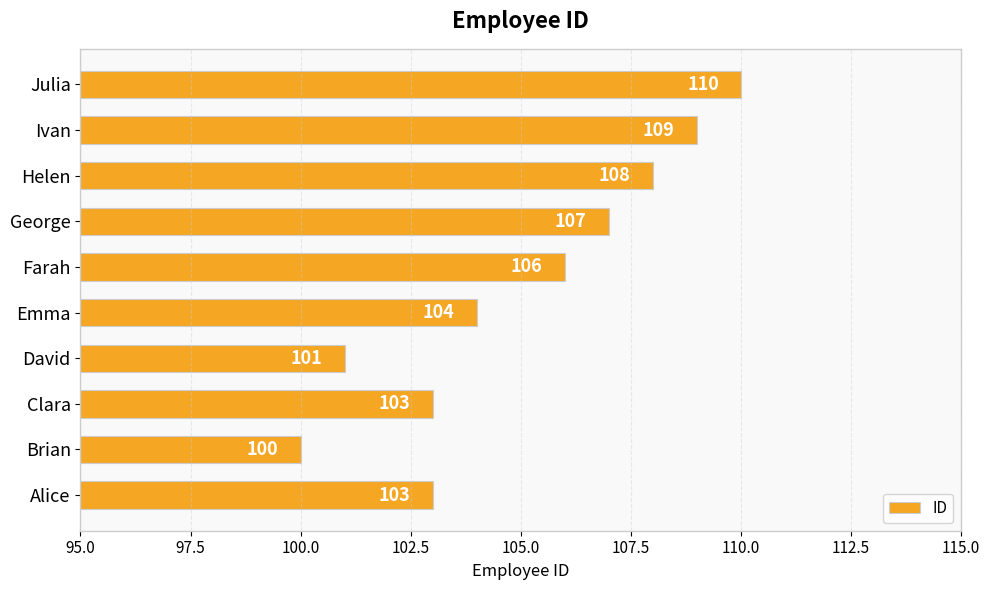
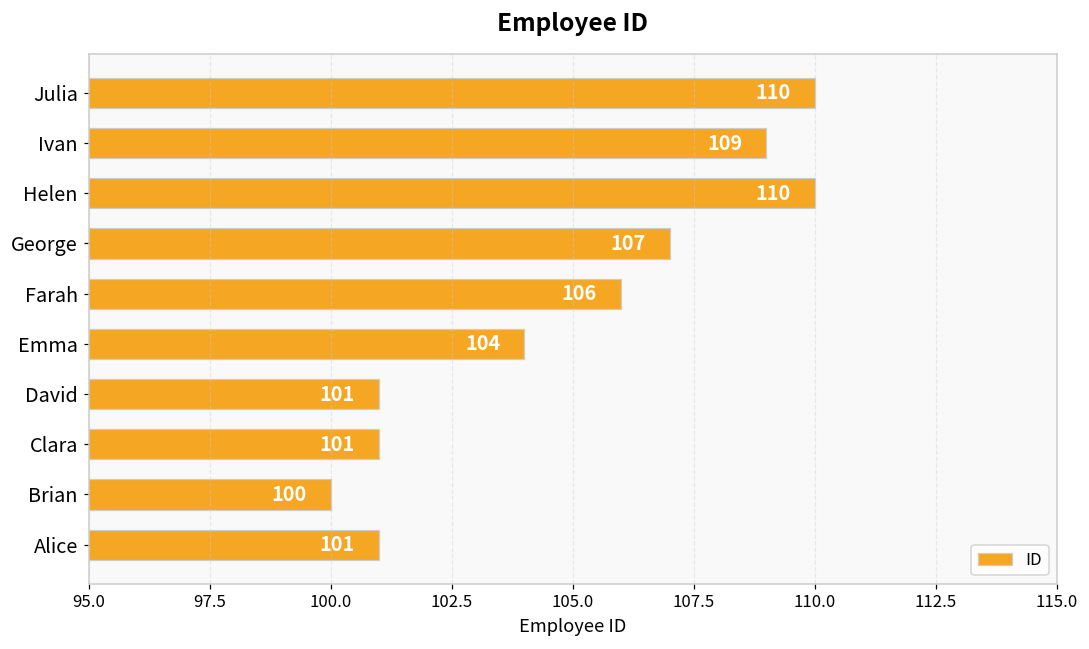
Helen: 108 -> 110
Clara: 103 -> 101
Alice: 103 -> 101
